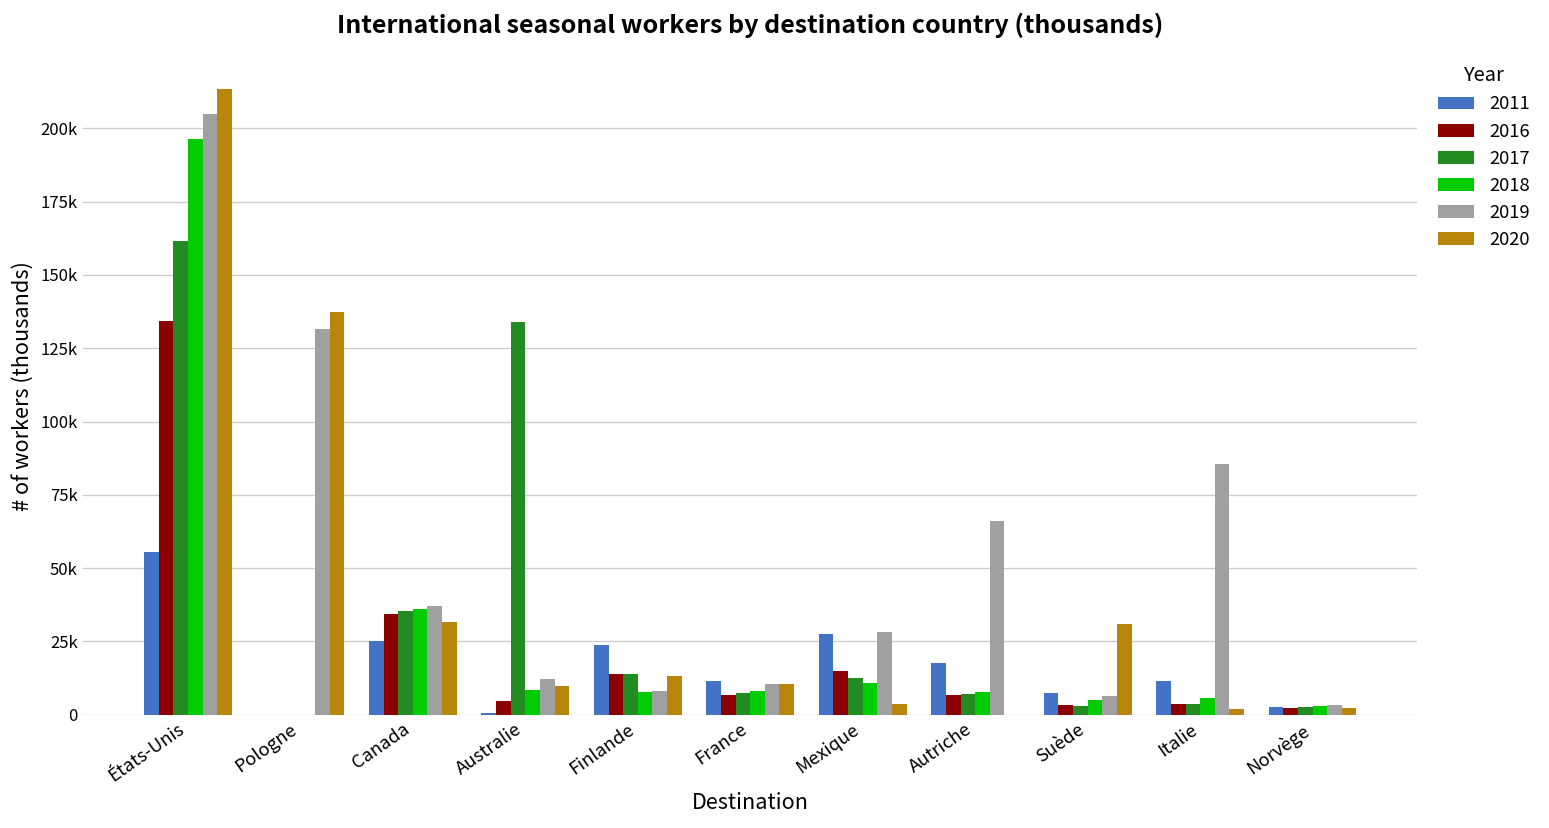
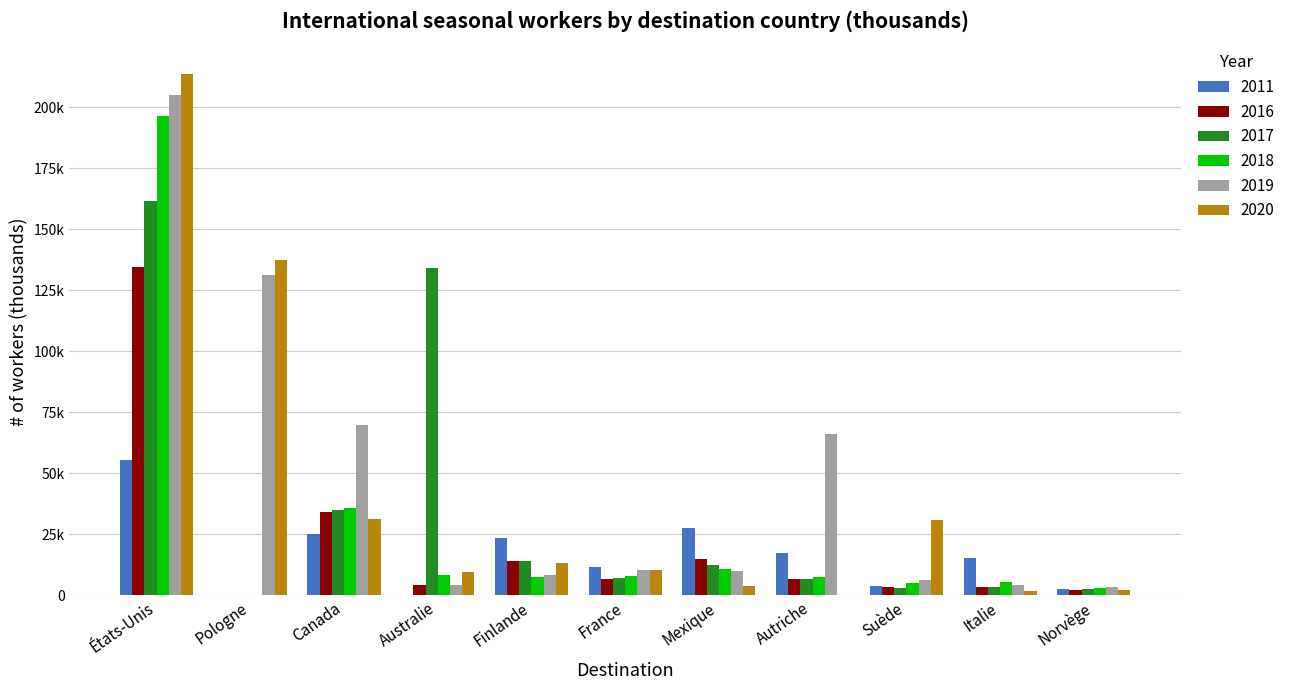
2019, Canada: 37000 -> 70000
2019, Australie: 12000 -> 4000
2019, Mexique: 28000 -> 10000
2011, Suède: 7000 -> 4000
2011, Italie: 11000 -> 15000
2019, Italie: 86000 -> 4000
